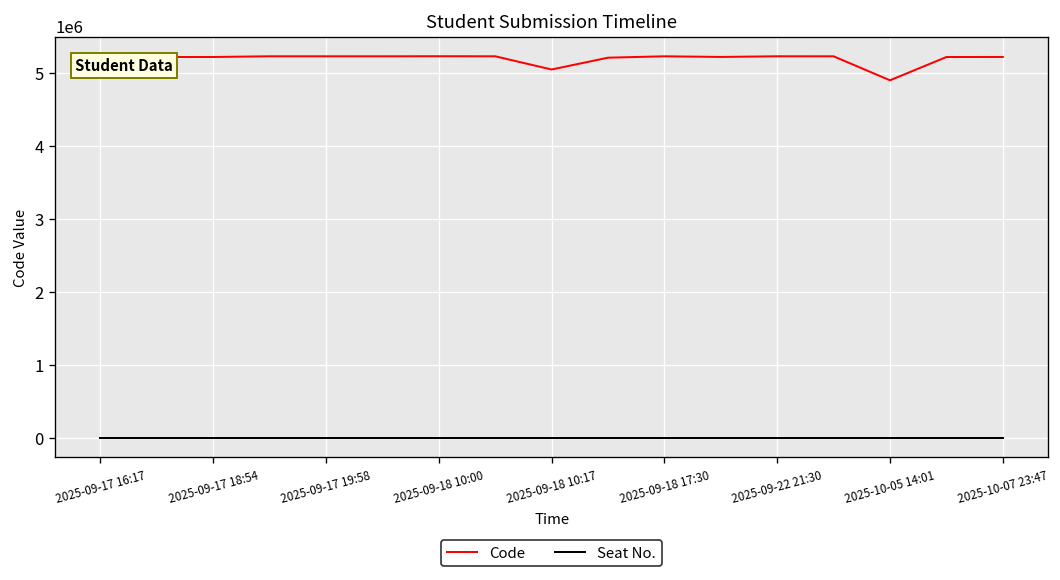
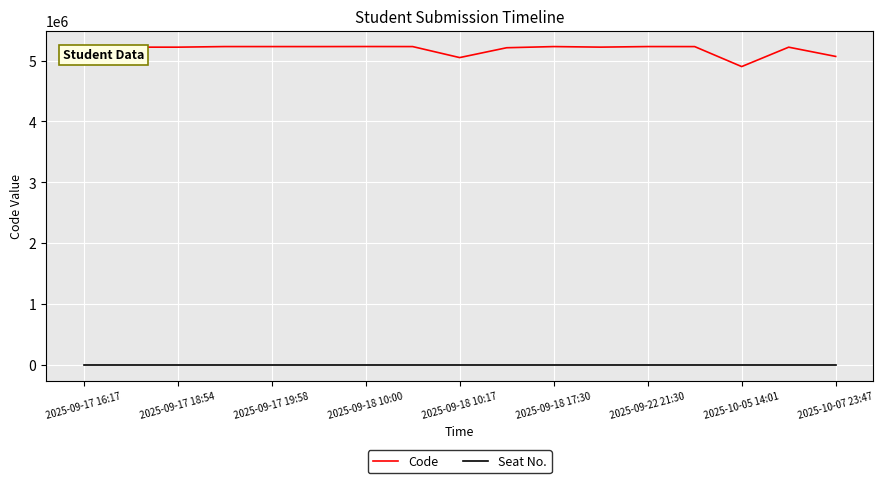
Code, 2025-10-07 23:47: 5200000 -> 5100000
